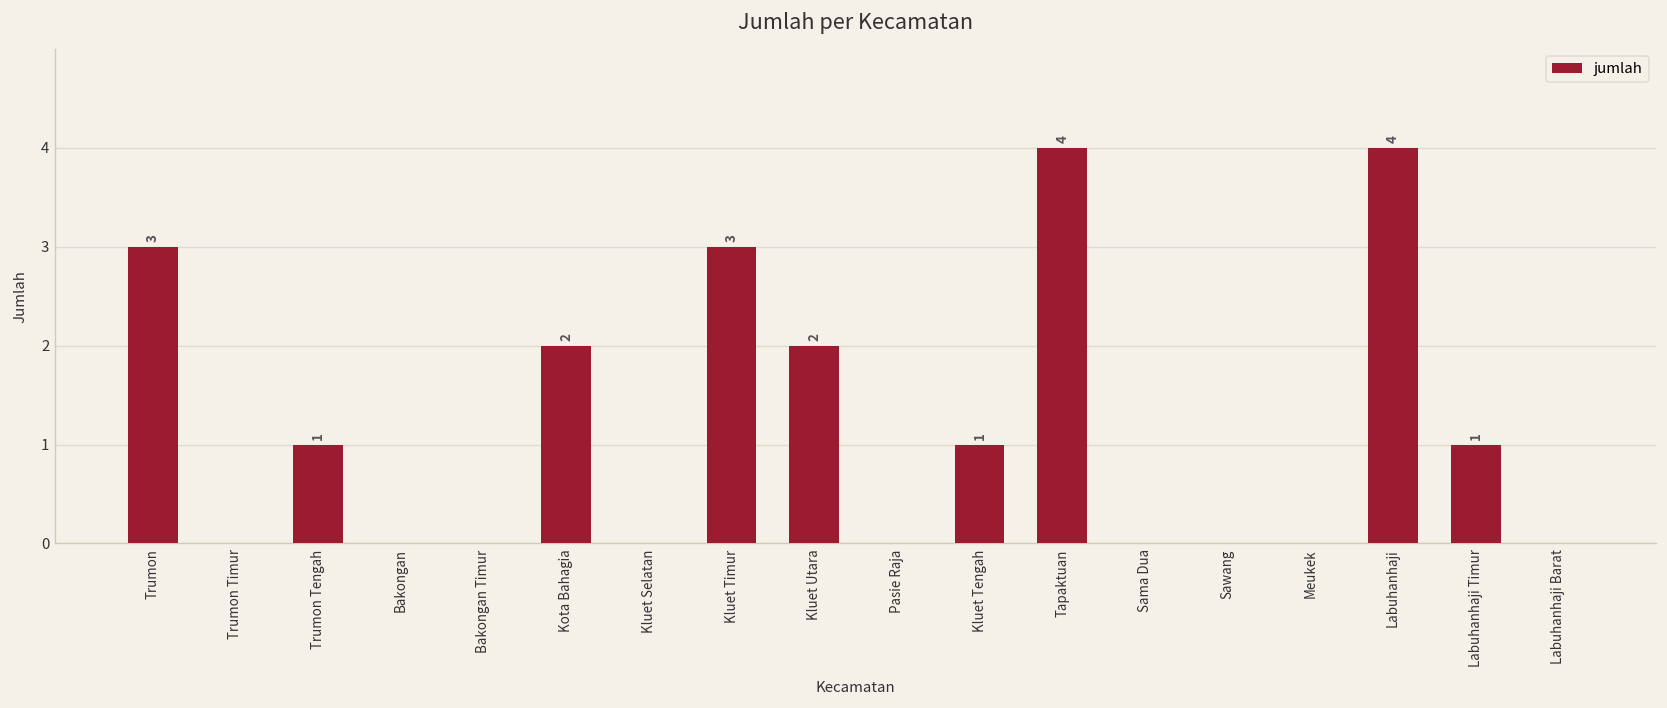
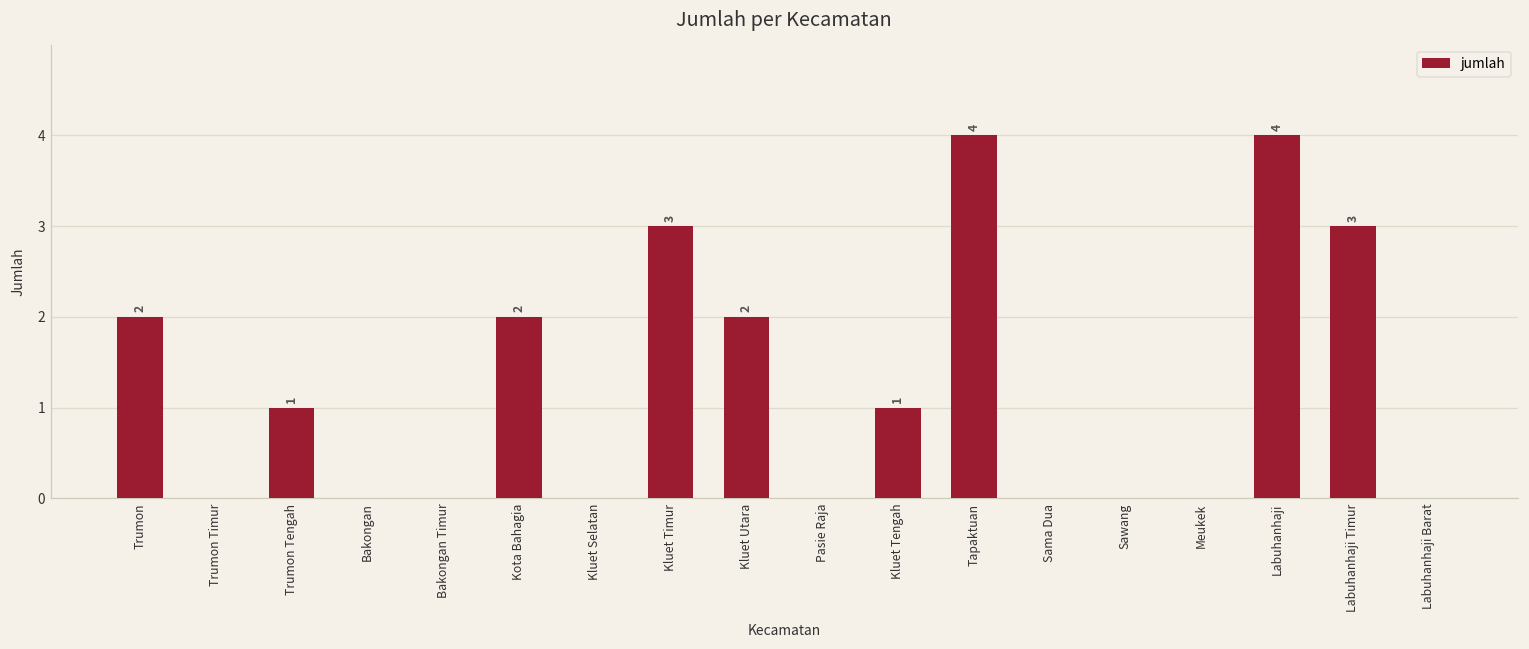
Trumon: 3 -> 2
Labuhanhaji Timur: 1 -> 3
